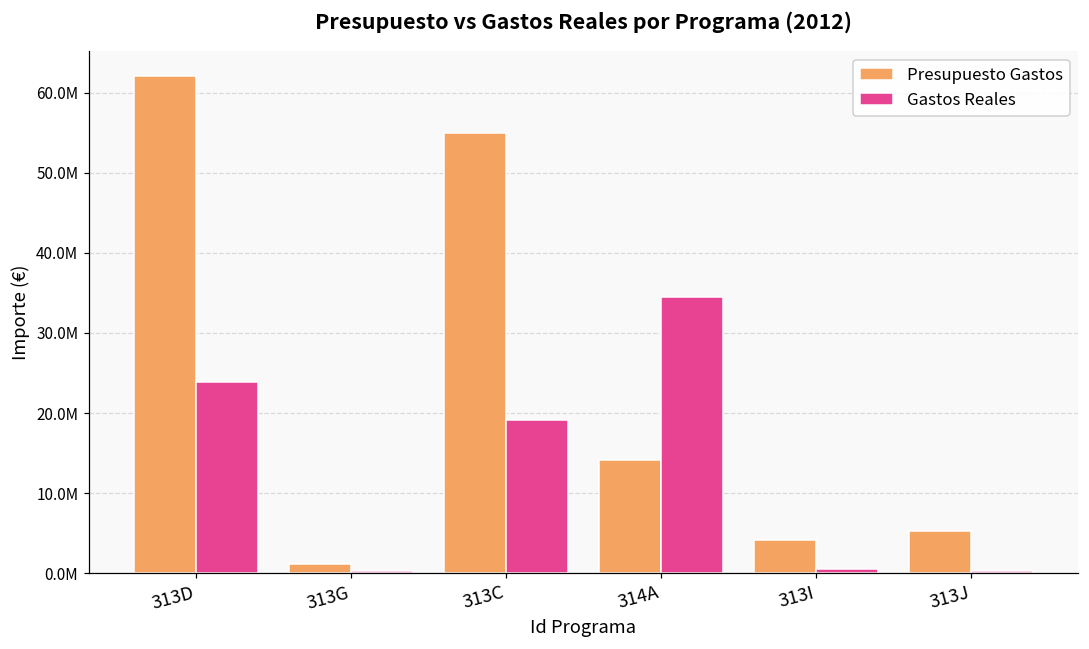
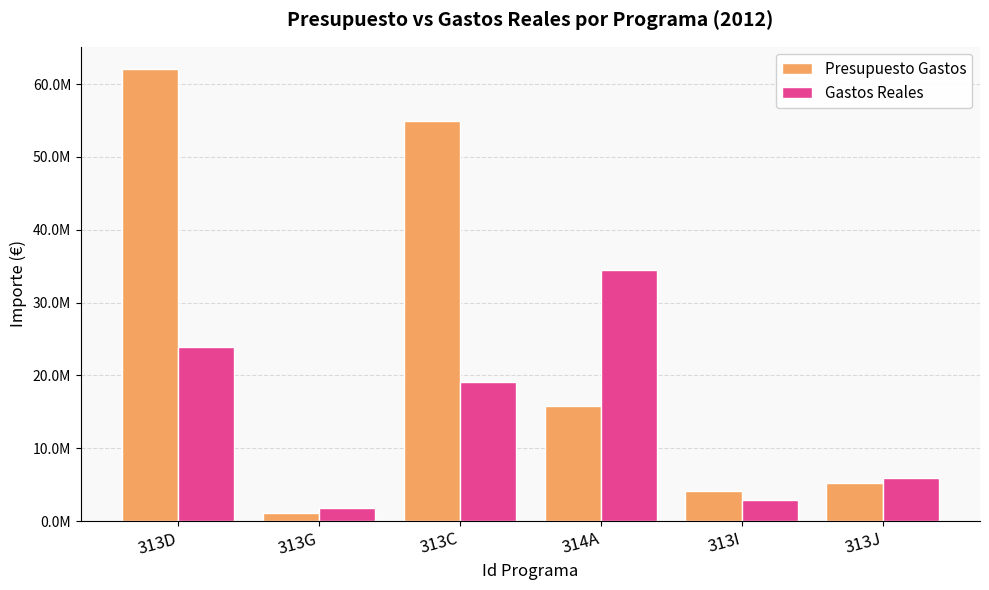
Gastos Reales, 313G: 0 -> 2000000
Presupuesto Gastos, 314A: 14000000 -> 16000000
Gastos Reales, 313I: 1000000 -> 3000000
Gastos Reales, 313J: 0 -> 6000000
